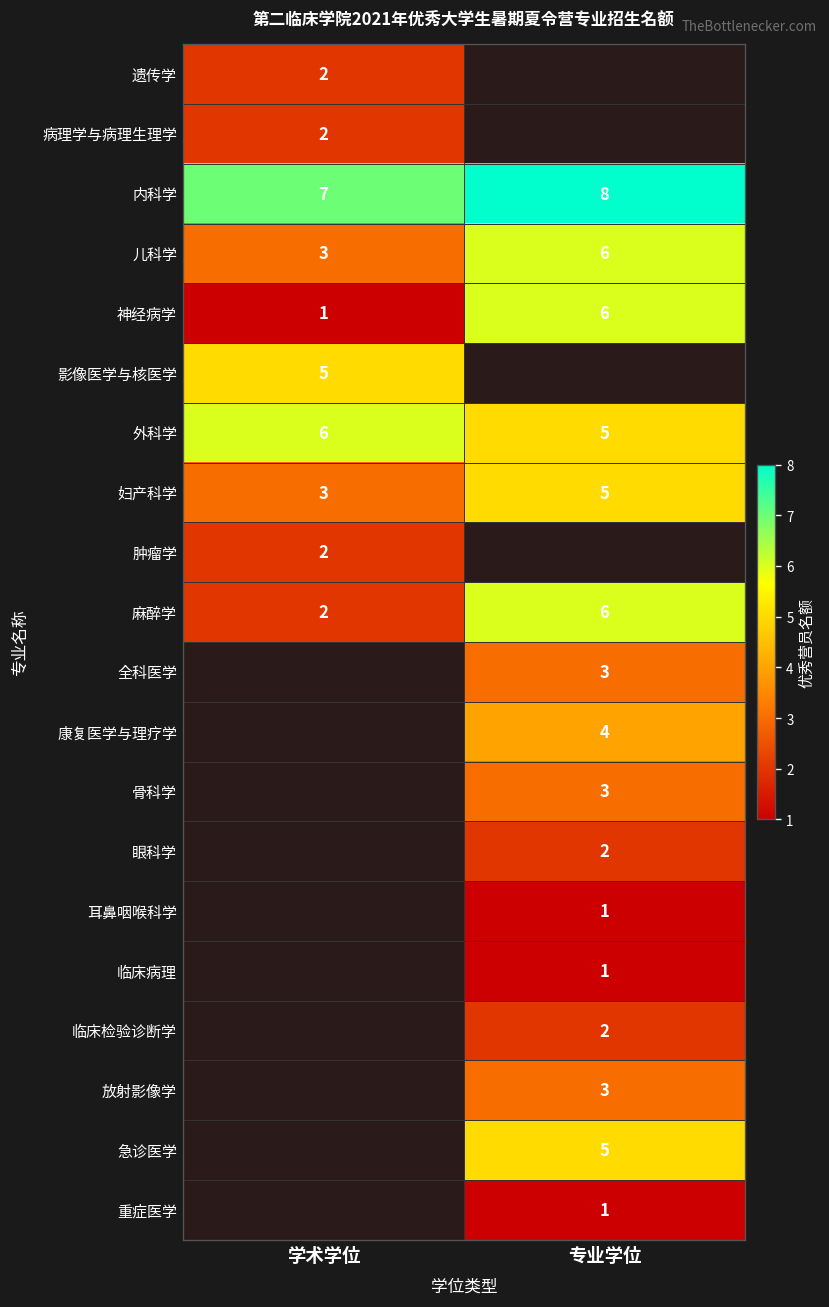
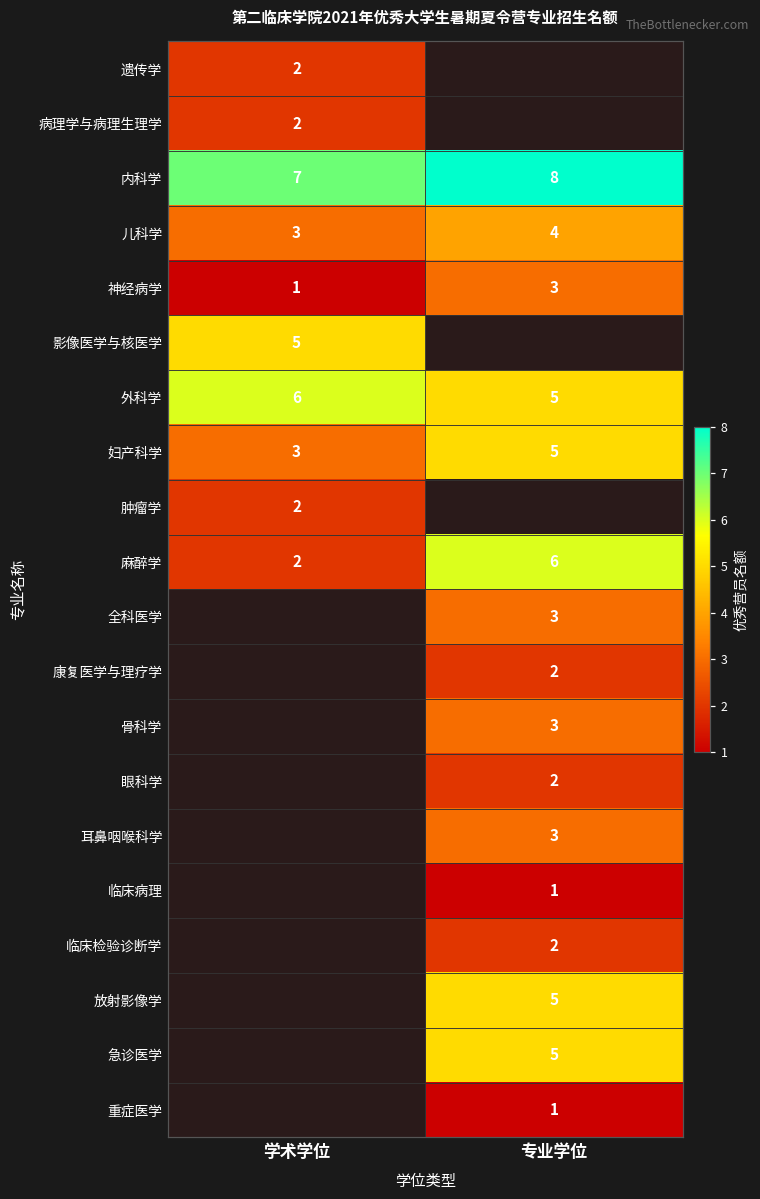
儿科学, 专业学位: 6 -> 4
神经病学, 专业学位: 6 -> 3
康复医学与理疗学, 专业学位: 4 -> 2
耳鼻咽喉科学, 专业学位: 1 -> 3
放射影像学, 专业学位: 3 -> 5
